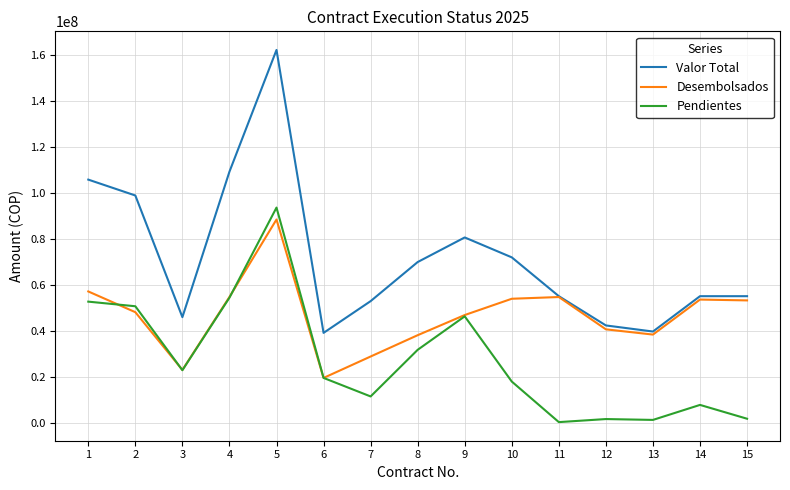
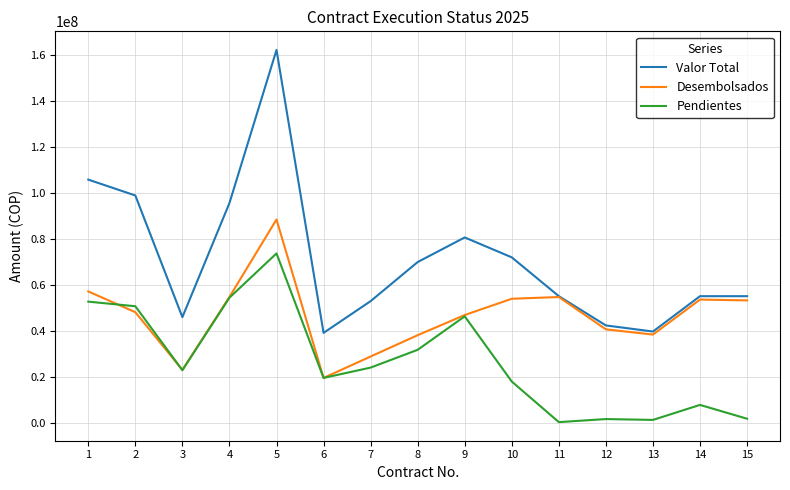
Valor Total, 4: 109000000 -> 96000000
Pendientes, 5: 94000000 -> 74000000
Pendientes, 7: 12000000 -> 24000000
